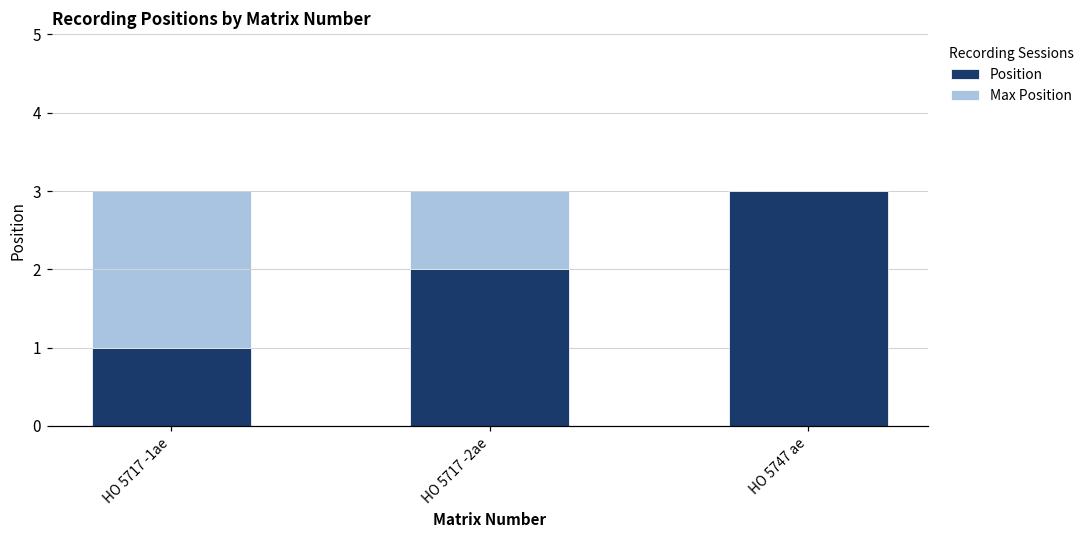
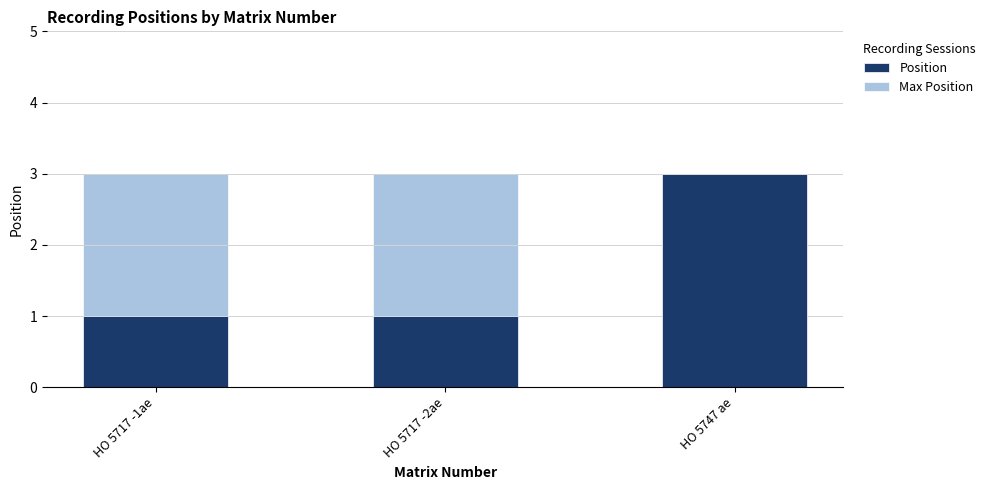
Position, HO 5717 -2ae: 2 -> 1
